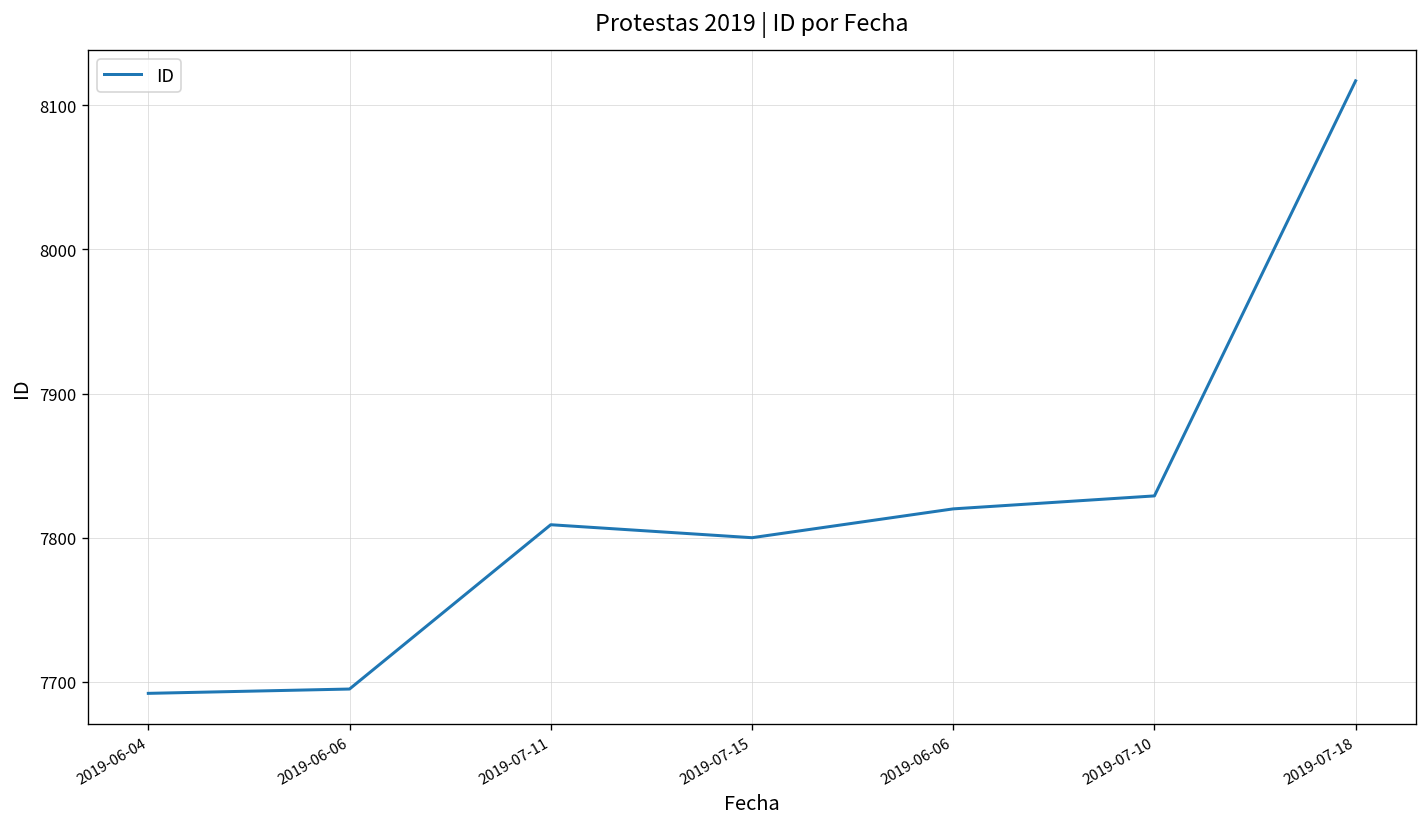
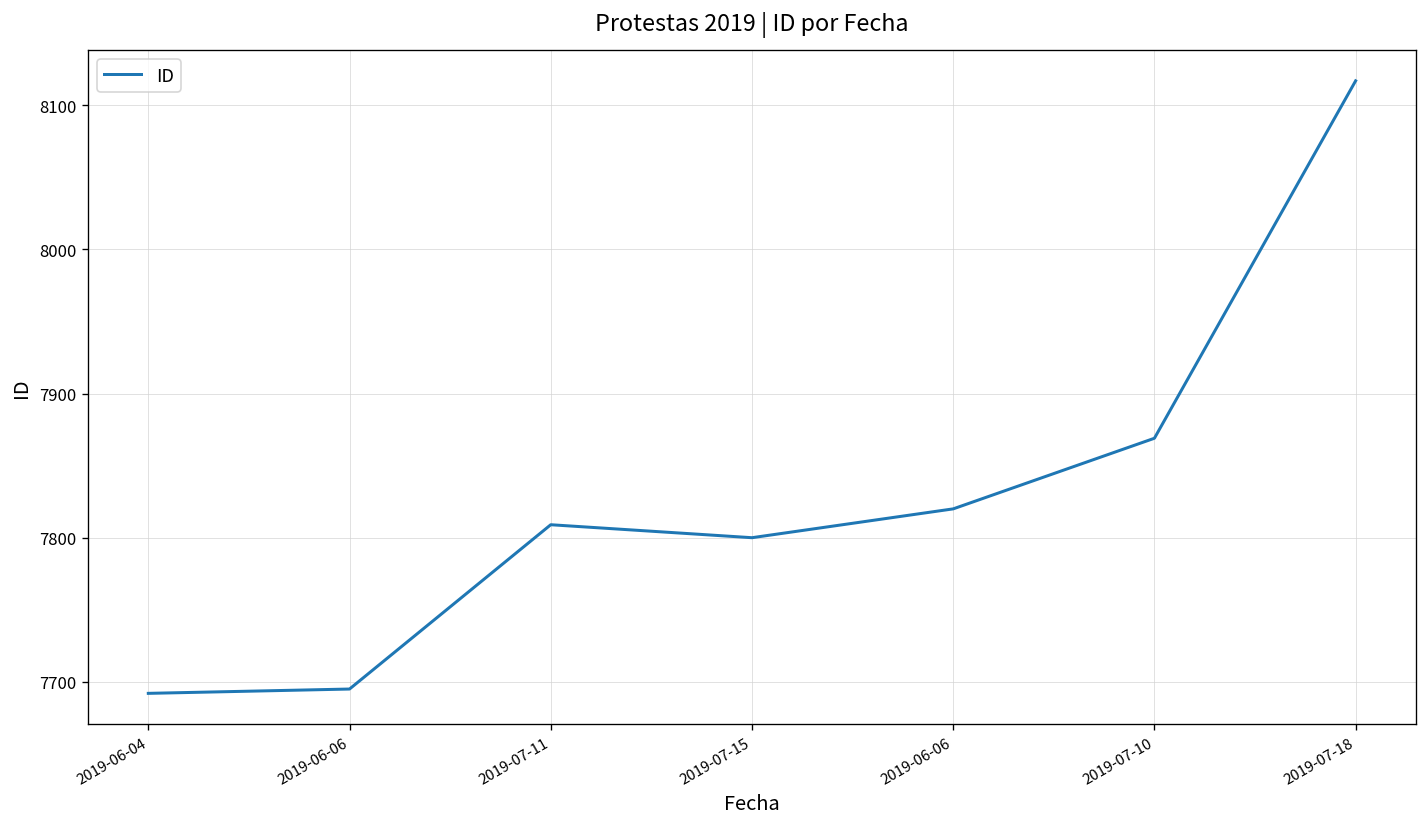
2019-07-10: 7829 -> 7869
